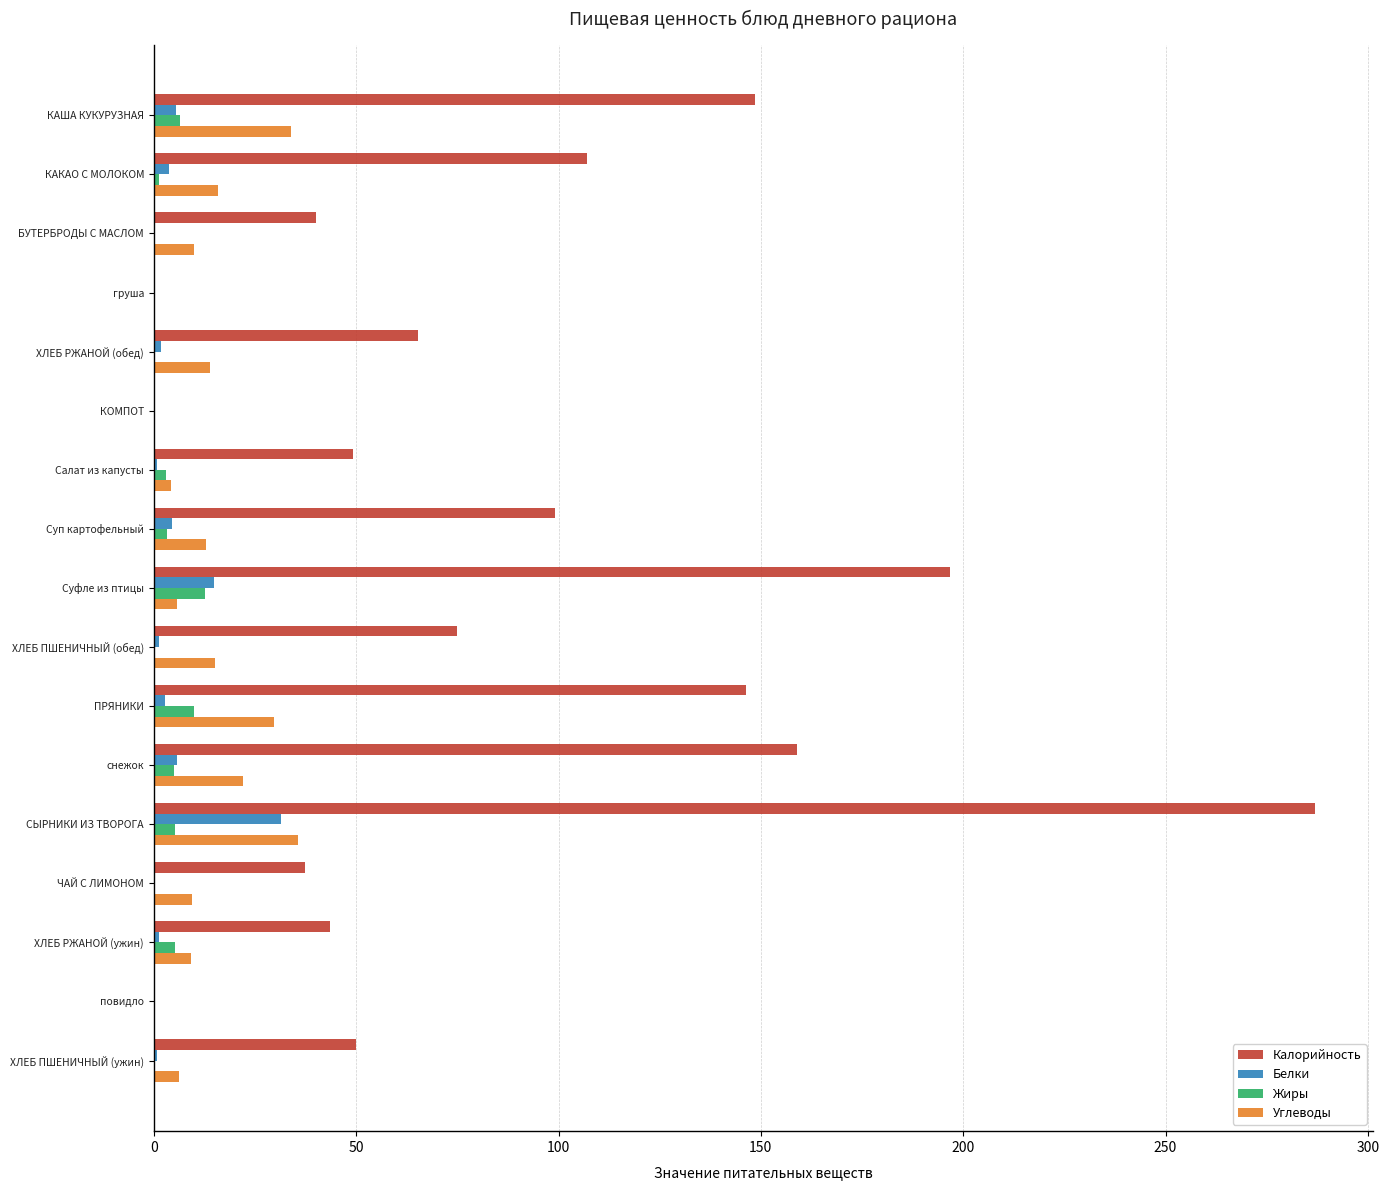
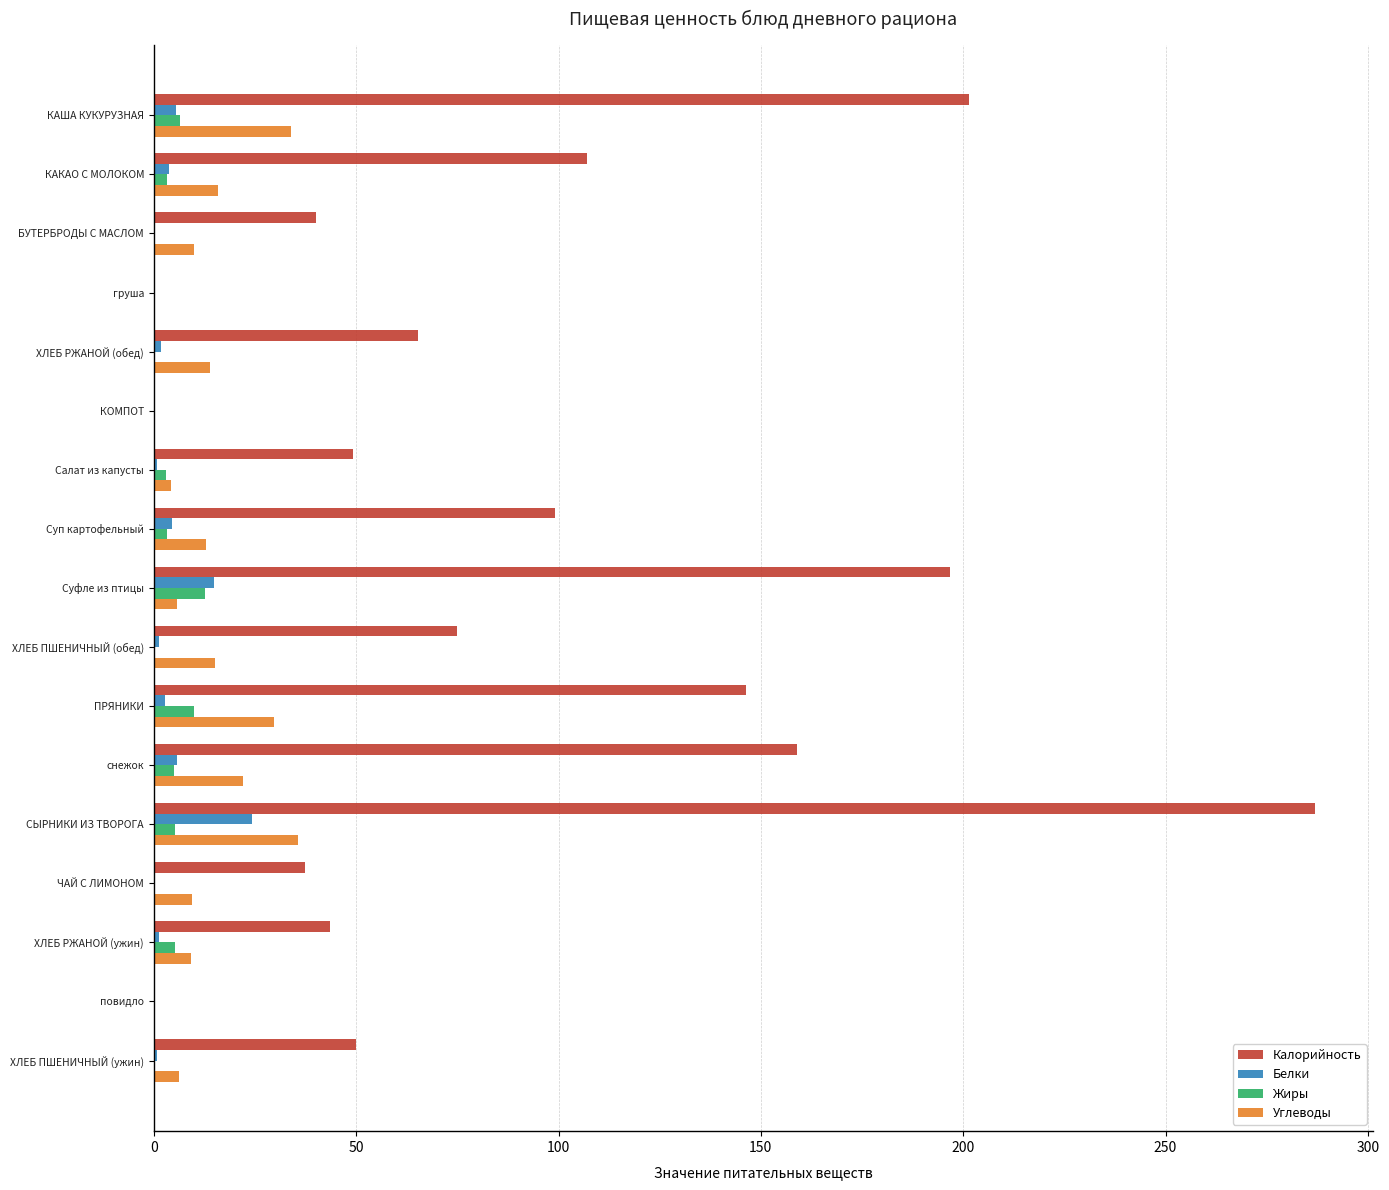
Калорийность, КАША КУКУРУЗНАЯ: 149 -> 201
Жиры, КАКАО С МОЛОКОМ: 1 -> 3
Белки, СЫРНИКИ ИЗ ТВОРОГА: 31 -> 24
